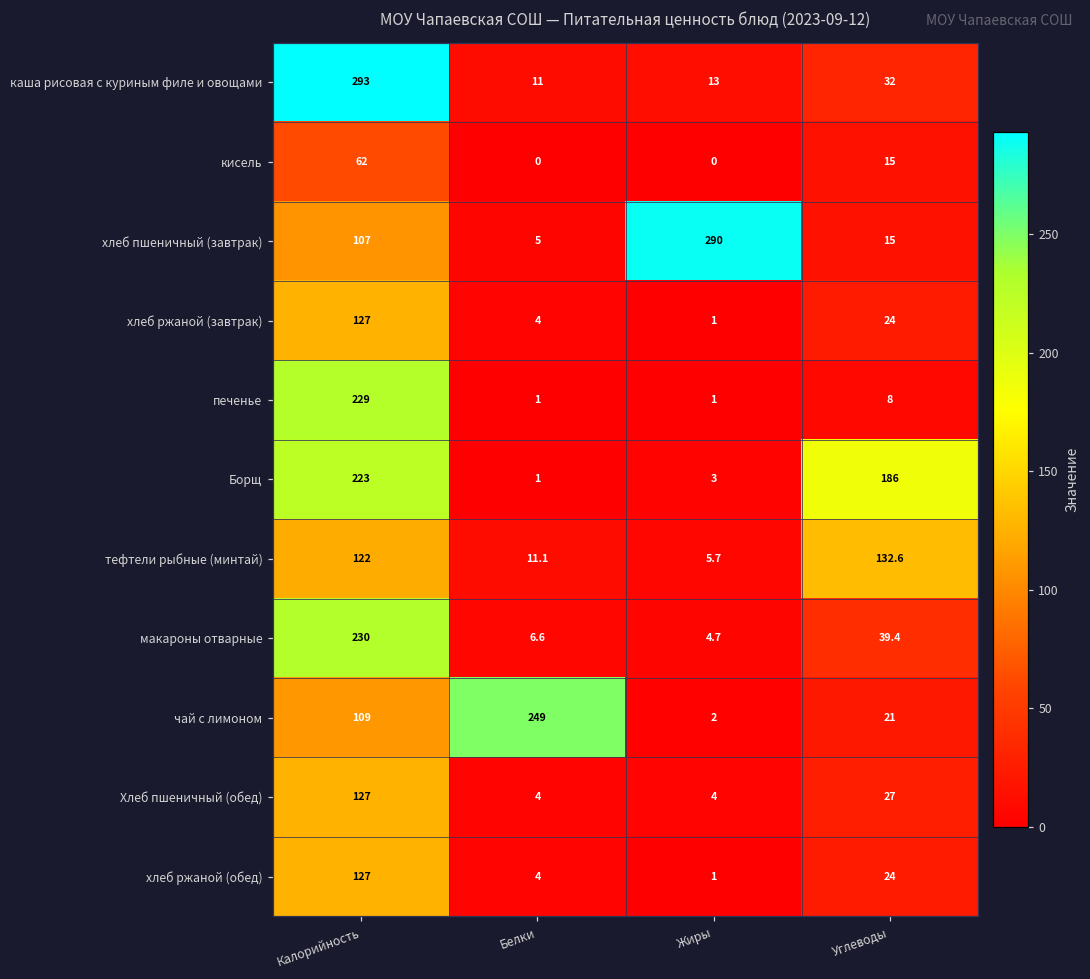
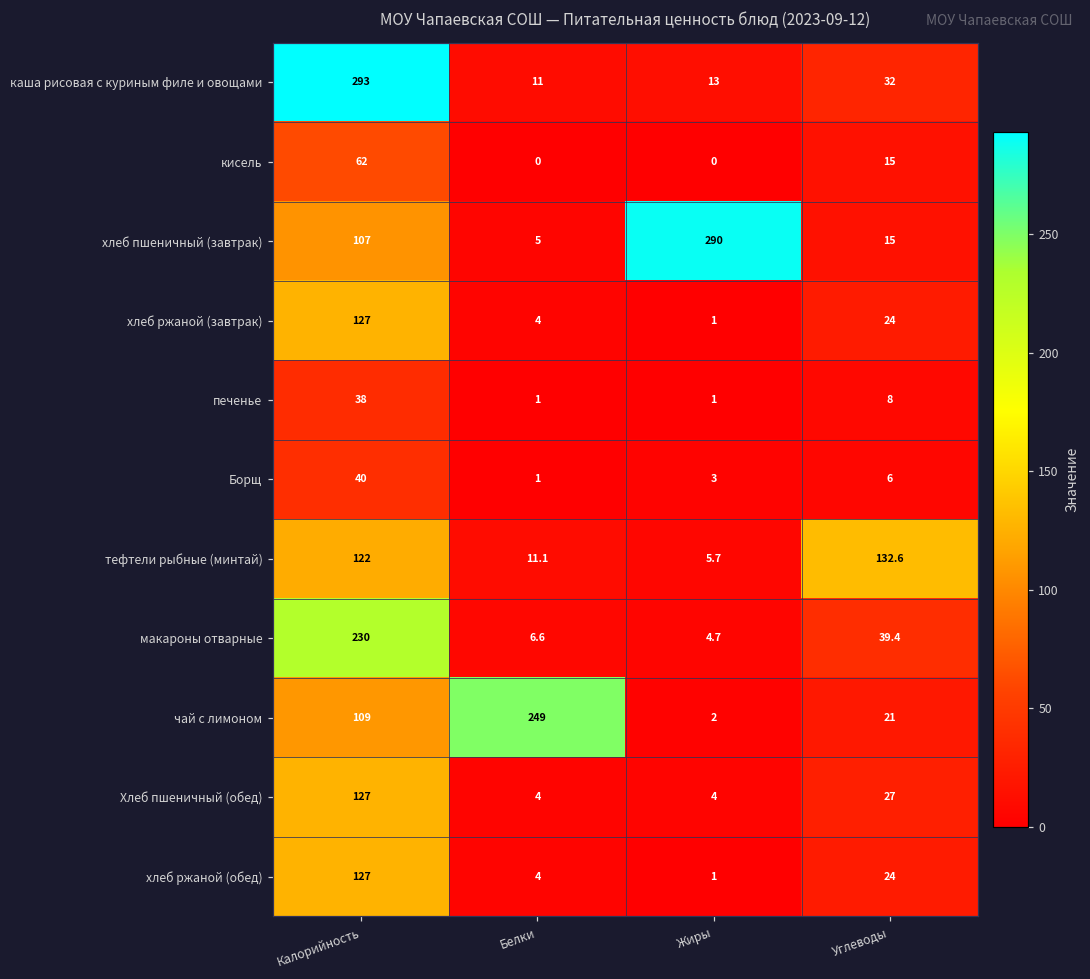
печенье, Калорийность: 229 -> 38
Борщ, Калорийность: 223 -> 40
Борщ, Углеводы: 186 -> 6
